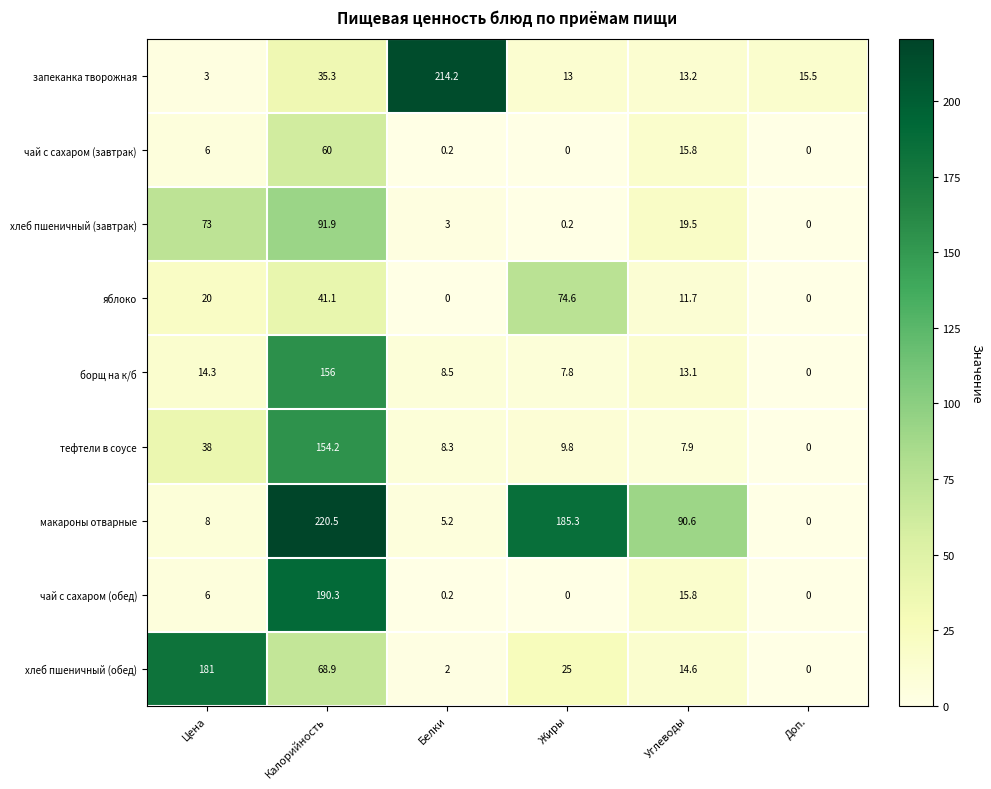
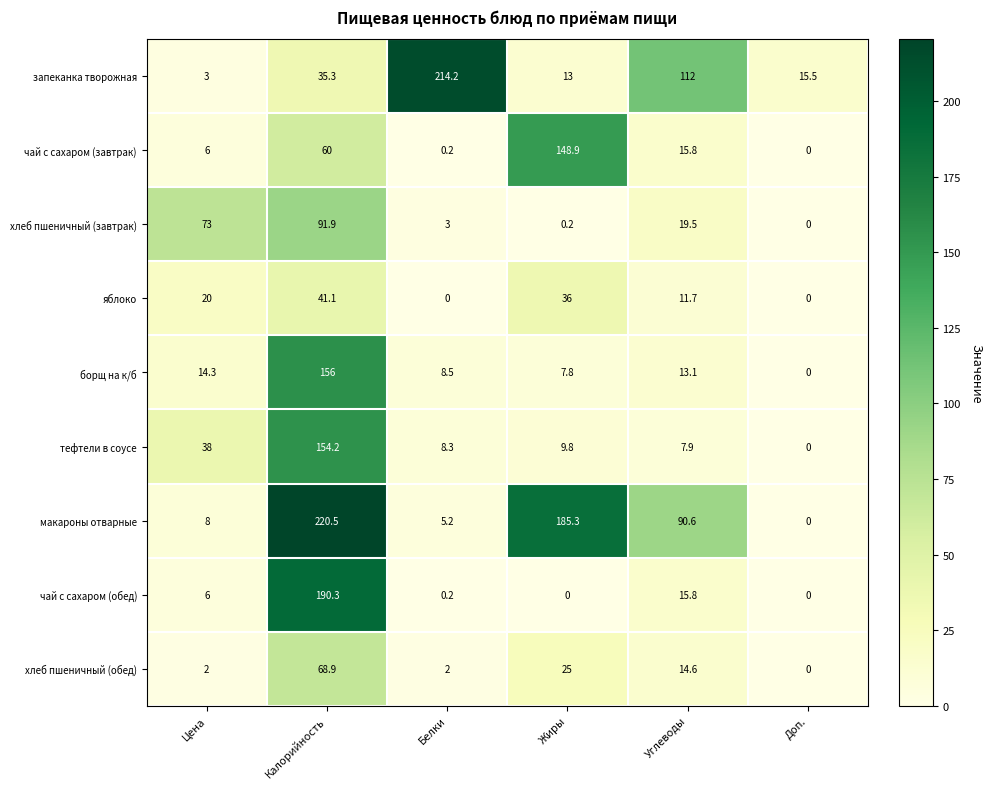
запеканка творожная, Углеводы: 13.2 -> 112
чай с сахаром (завтрак), Жиры: 0 -> 148.9
яблоко, Жиры: 74.6 -> 36
хлеб пшеничный (обед), Цена: 181 -> 2
